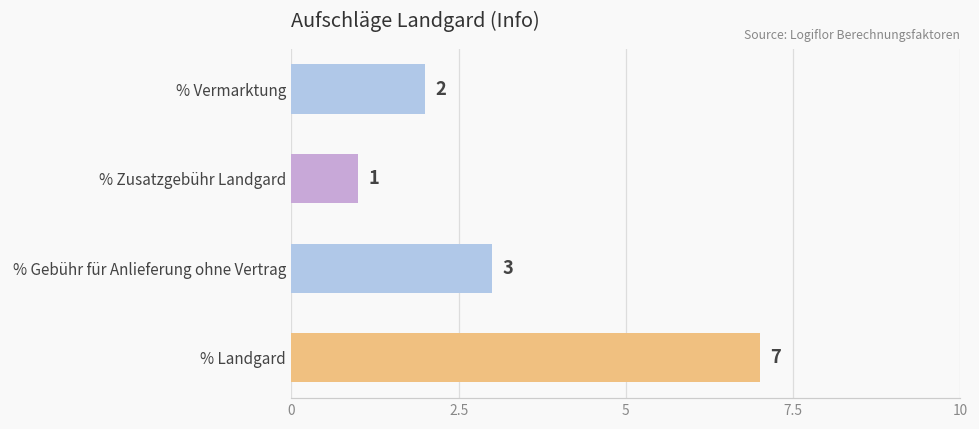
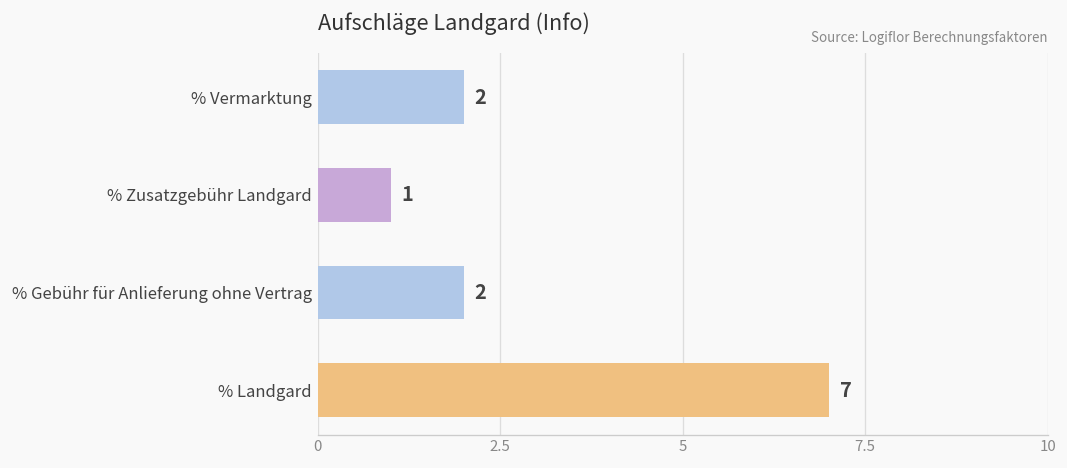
% Gebühr für Anlieferung ohne Vertrag: 3 -> 2
